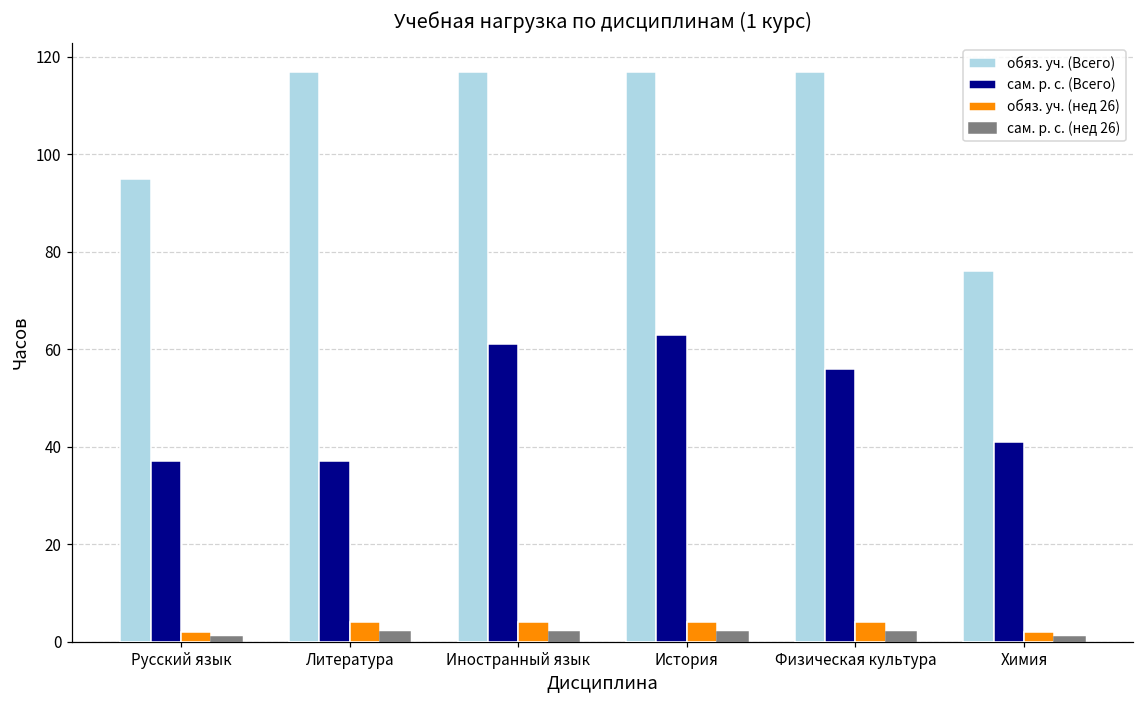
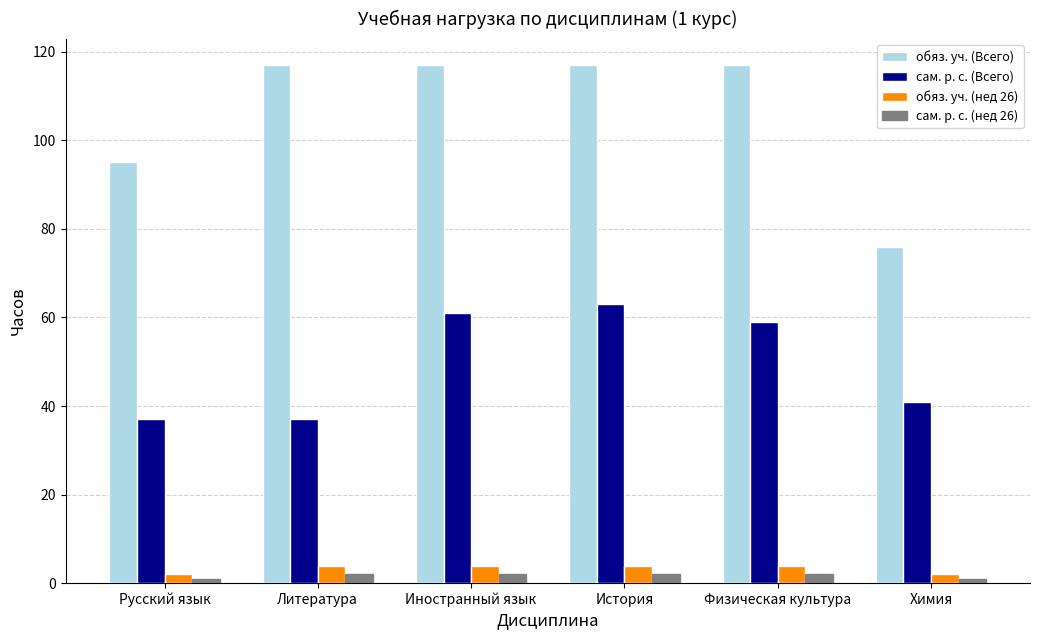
сам. р. с. (Всего), Физическая культура: 56 -> 59
